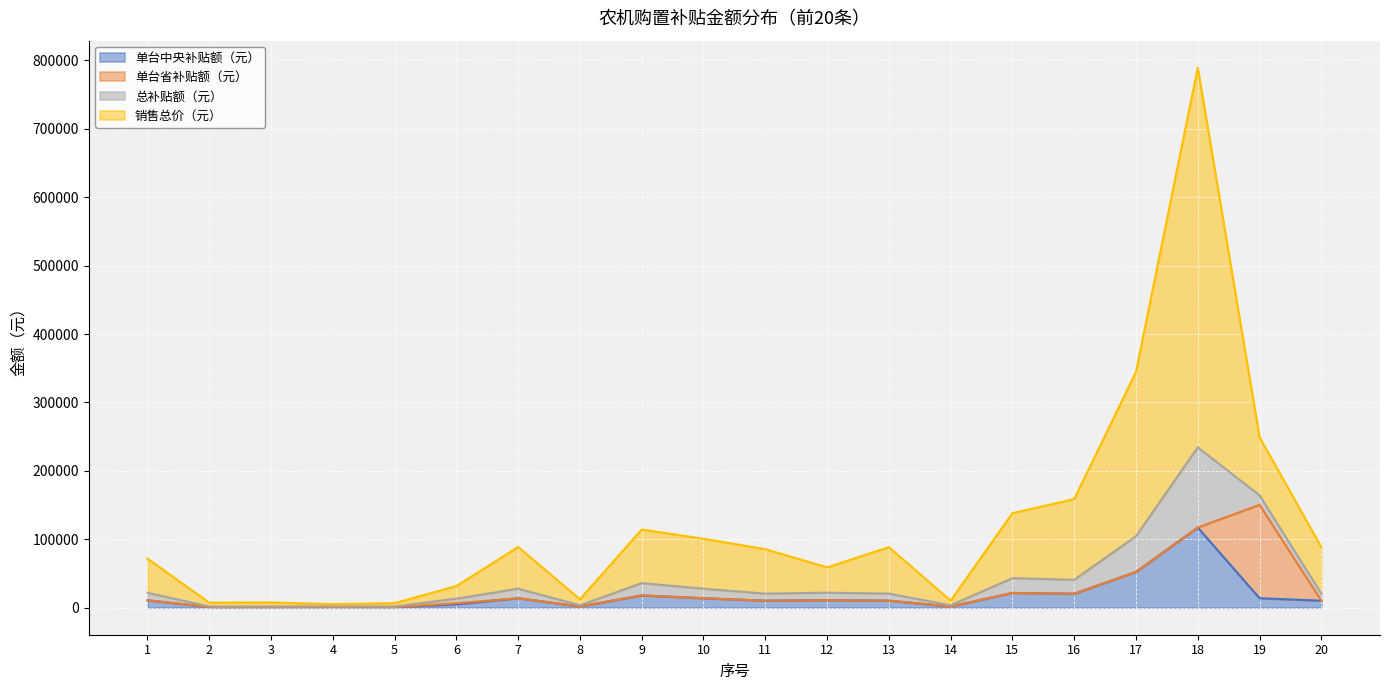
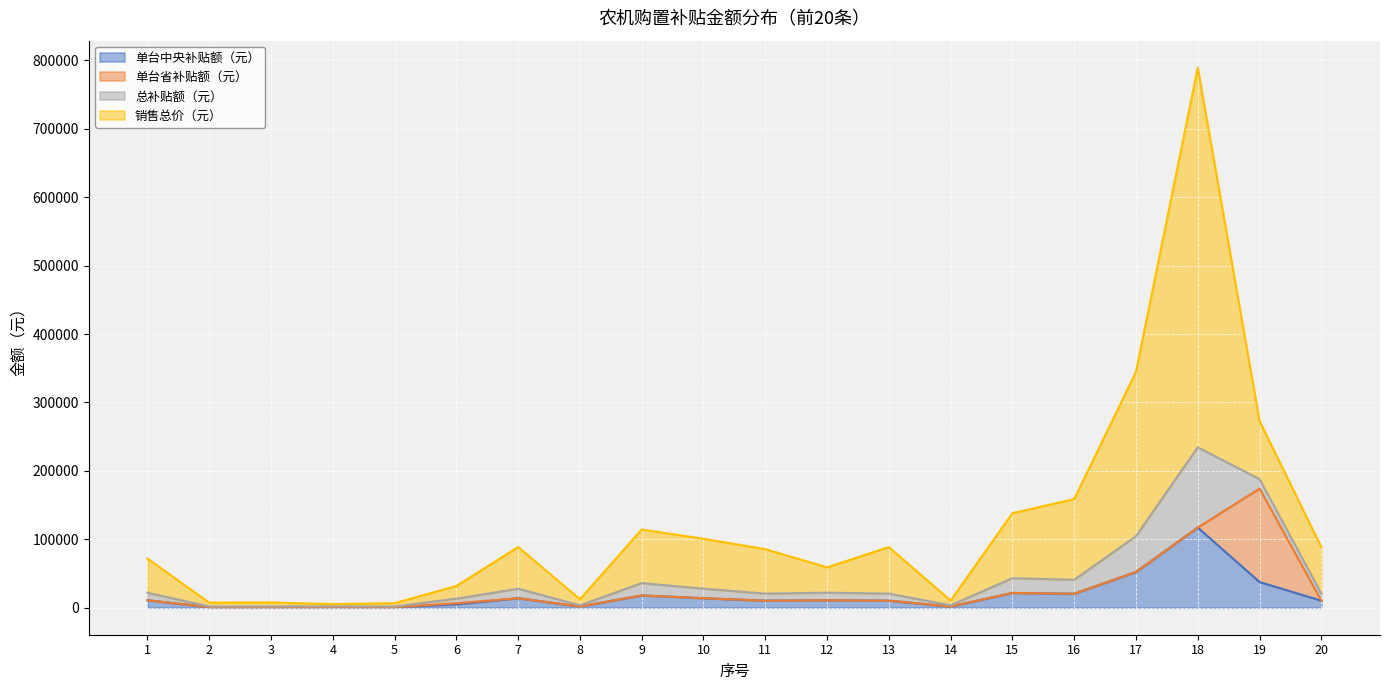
单台中央补贴额（元）, 19: 10000 -> 40000
